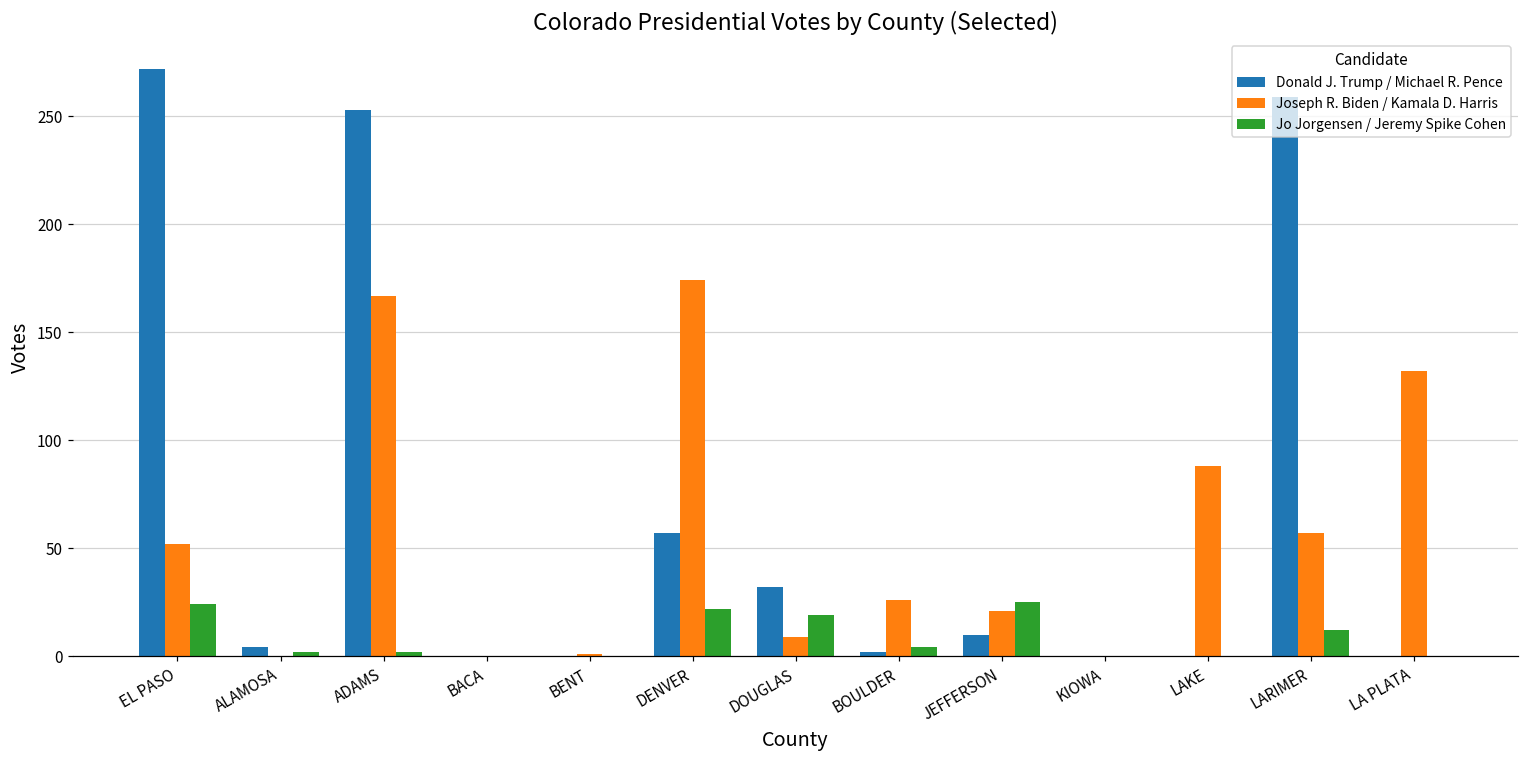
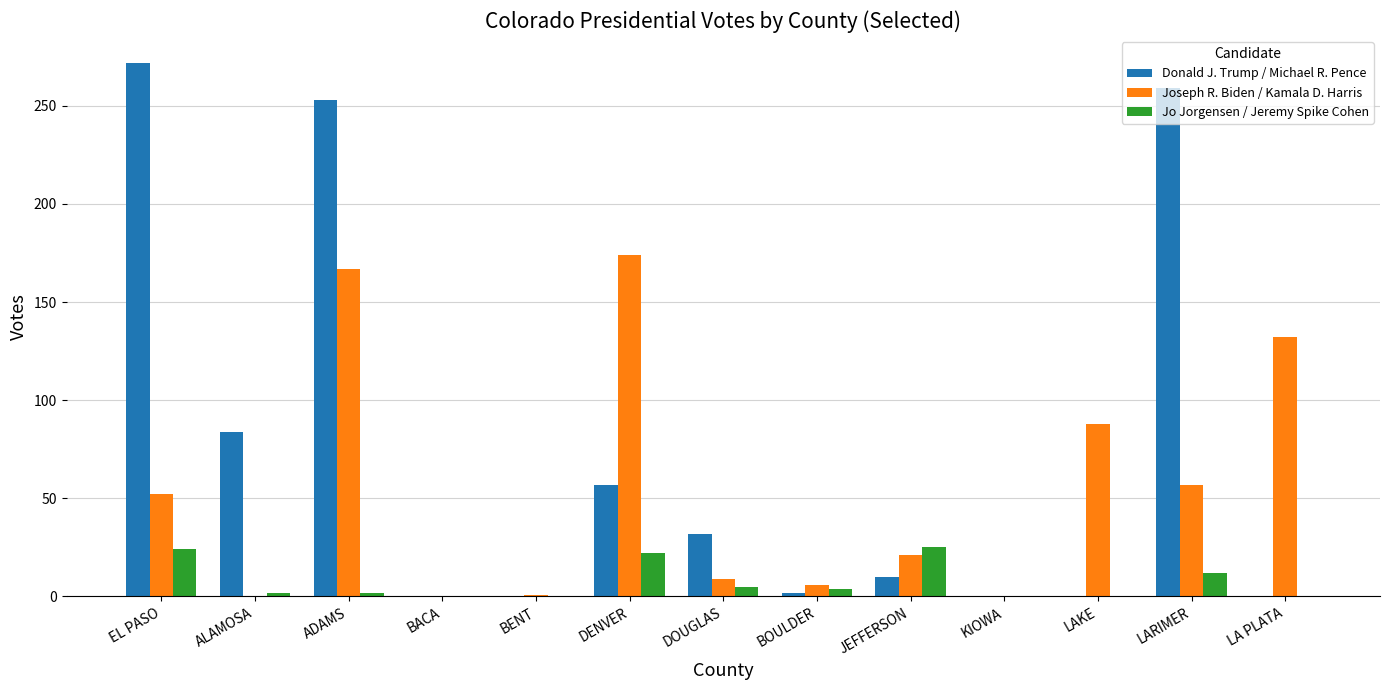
Donald J. Trump / Michael R. Pence, ALAMOSA: 4 -> 84
Jo Jorgensen / Jeremy Spike Cohen, DOUGLAS: 19 -> 5
Joseph R. Biden / Kamala D. Harris, BOULDER: 26 -> 6
